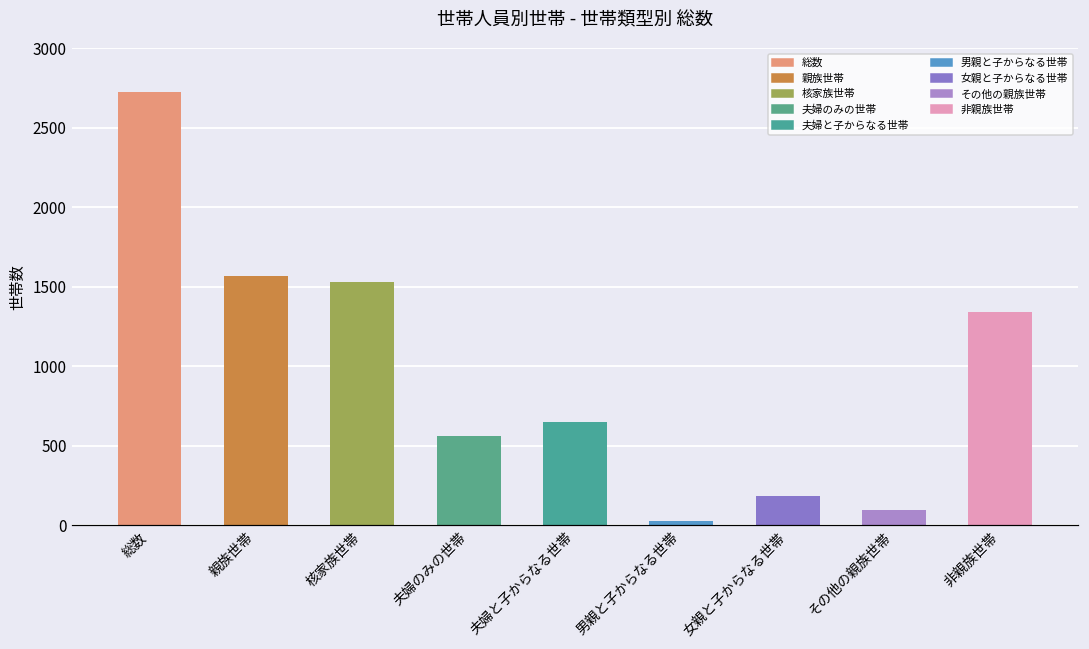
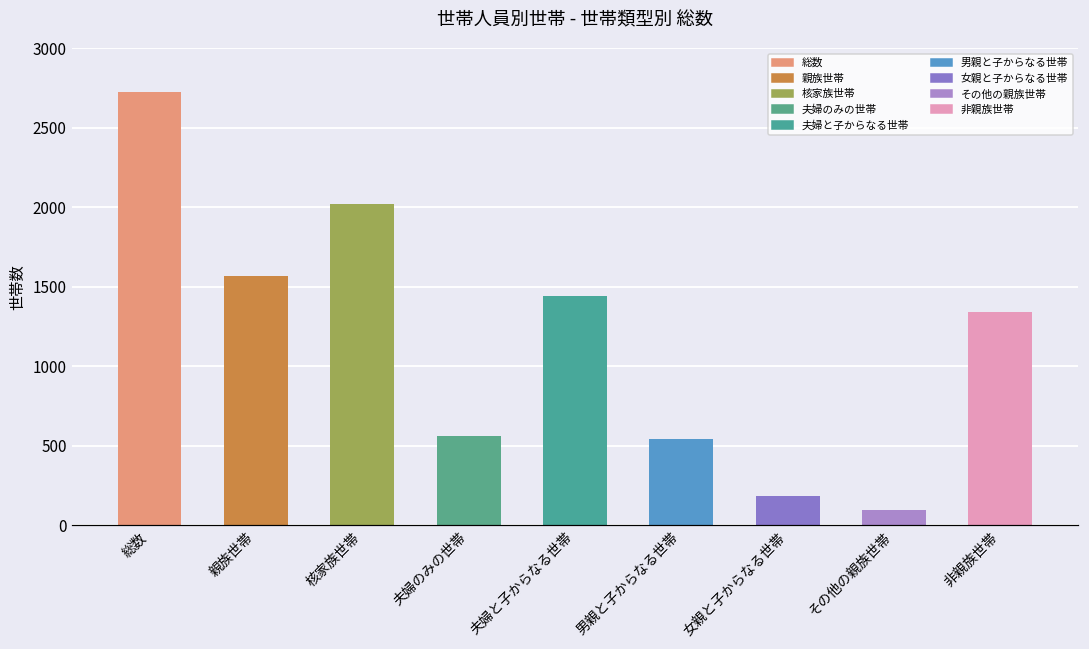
核家族世帯: 1530 -> 2020
夫婦と子からなる世帯: 650 -> 1440
男親と子からなる世帯: 30 -> 540
